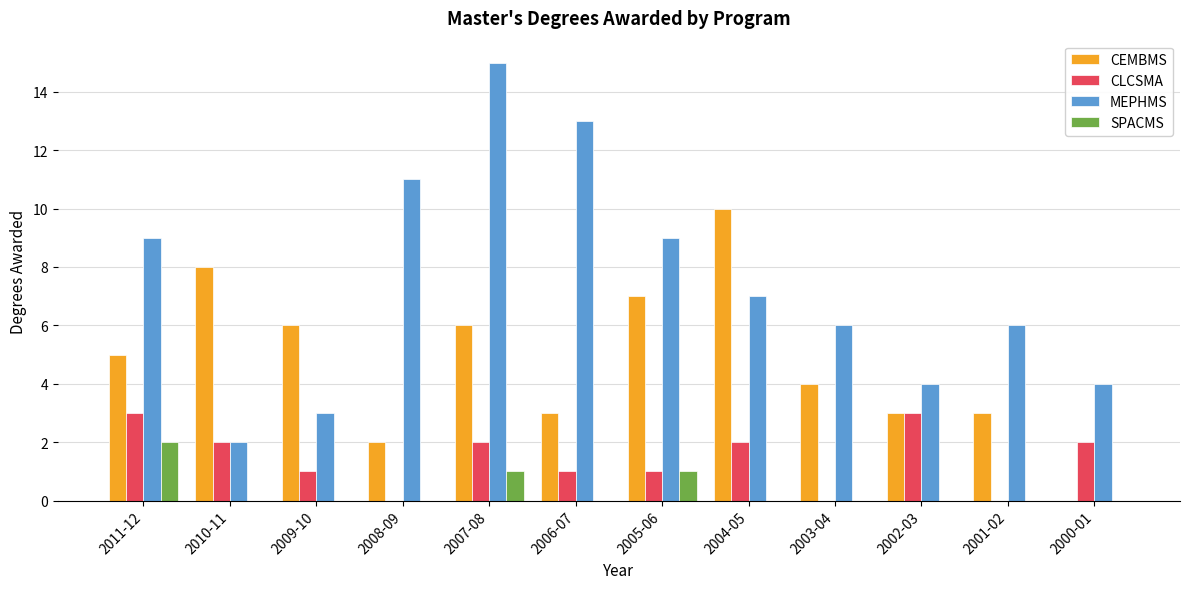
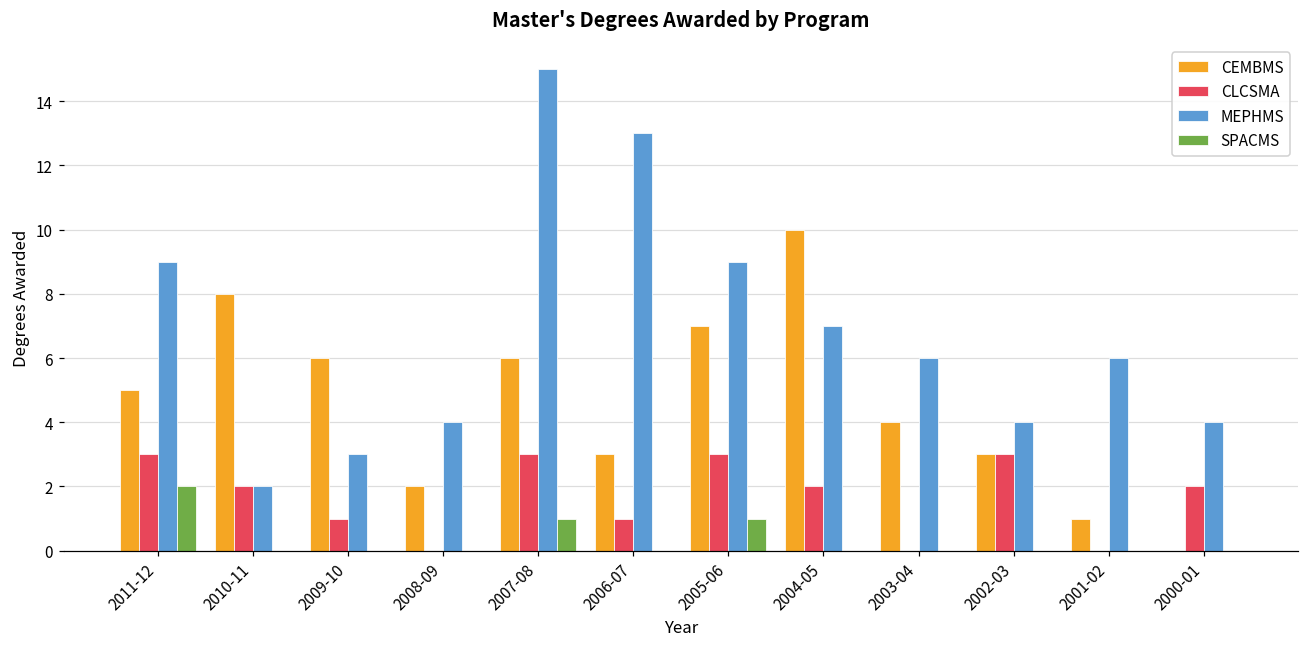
MEPHMS, 2008-09: 11 -> 4
CLCSMA, 2007-08: 2 -> 3
CLCSMA, 2005-06: 1 -> 3
CEMBMS, 2001-02: 3 -> 1
